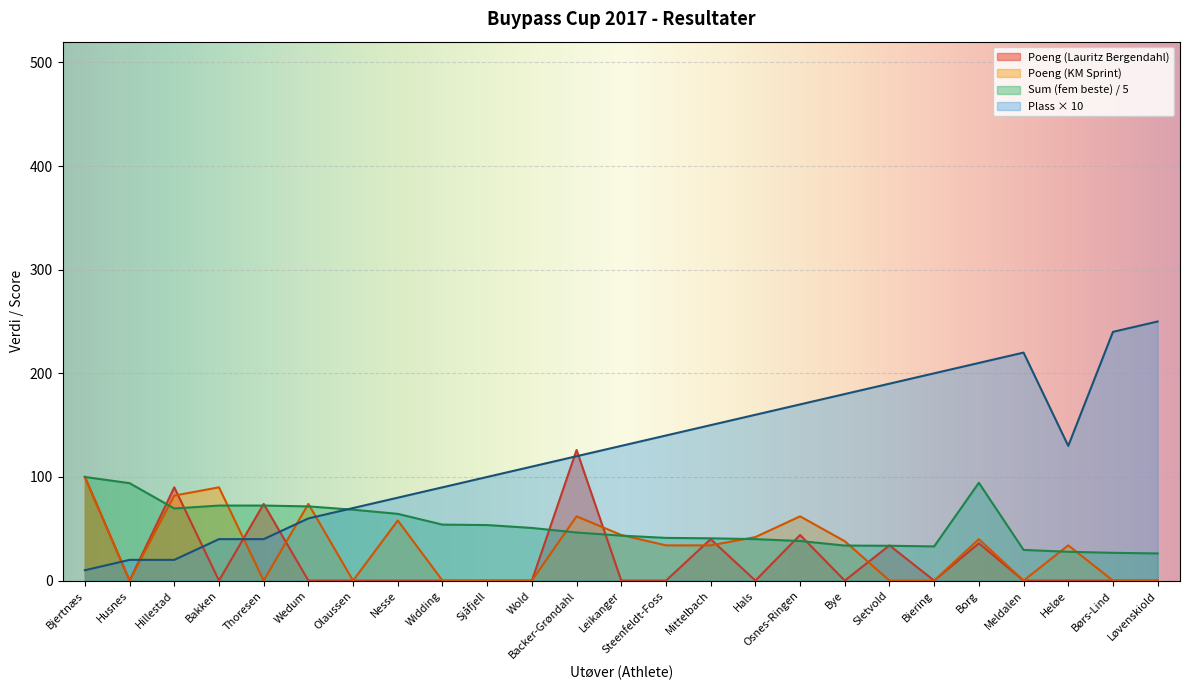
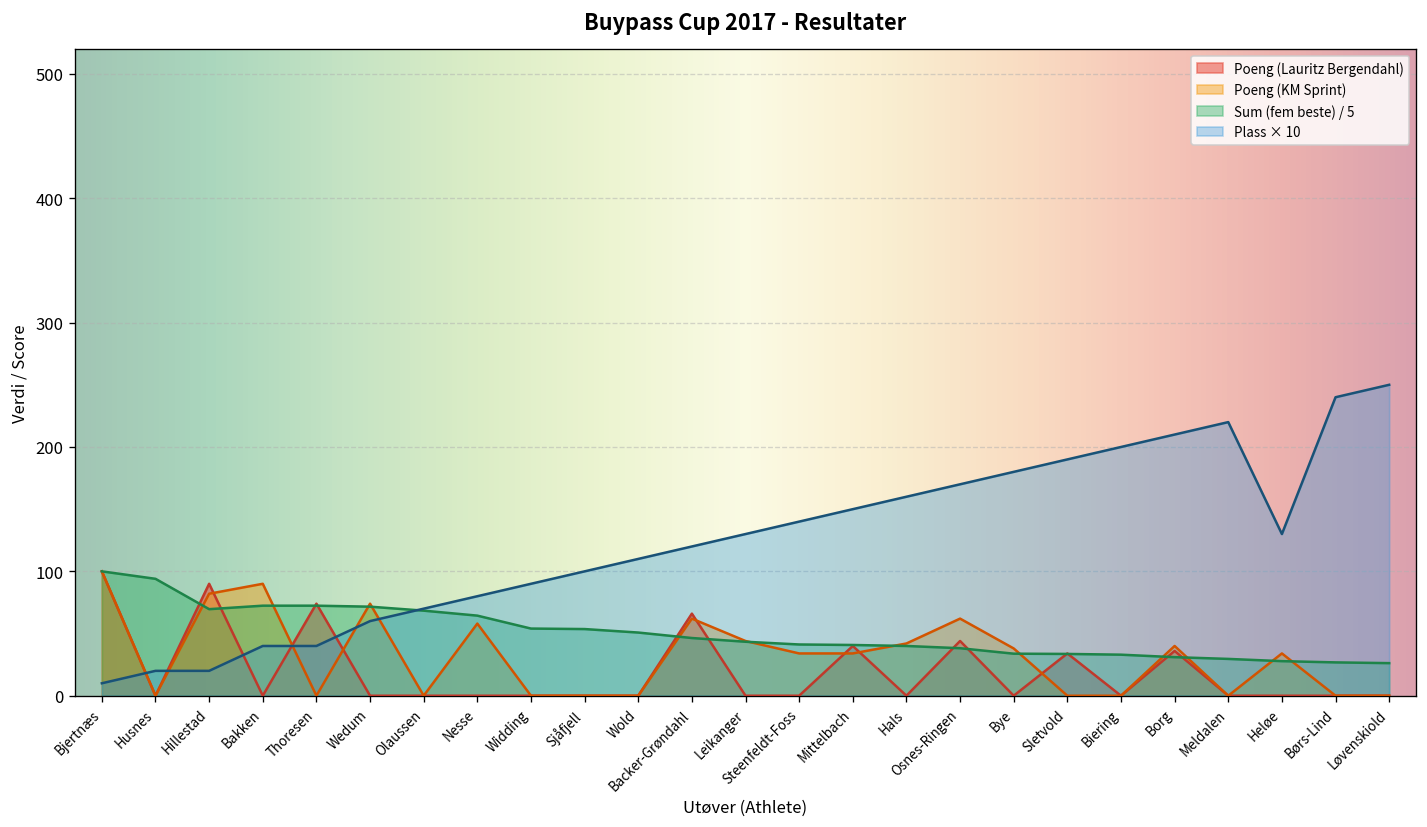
Poeng (Lauritz Bergendahl), Backer-Grøndahl: 126 -> 66
Sum (fem beste) / 5, Borg: 94 -> 31
